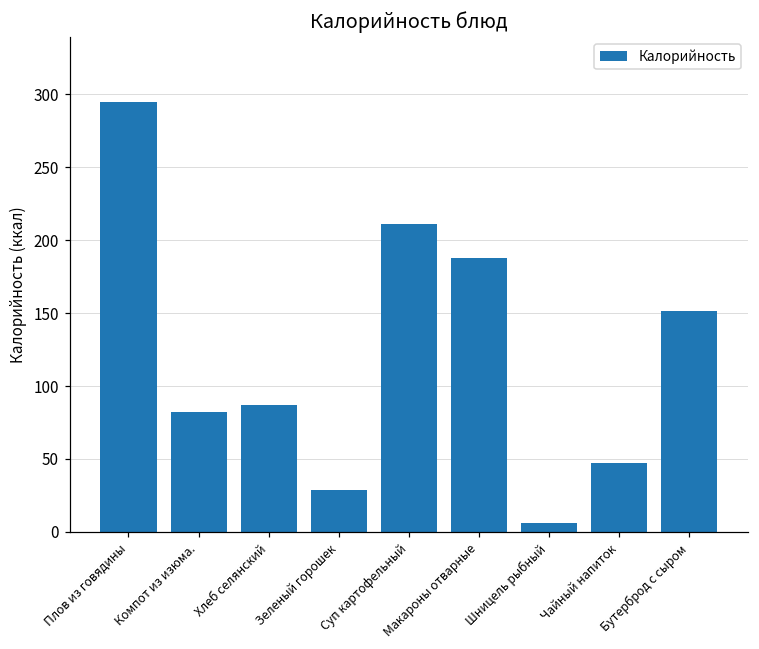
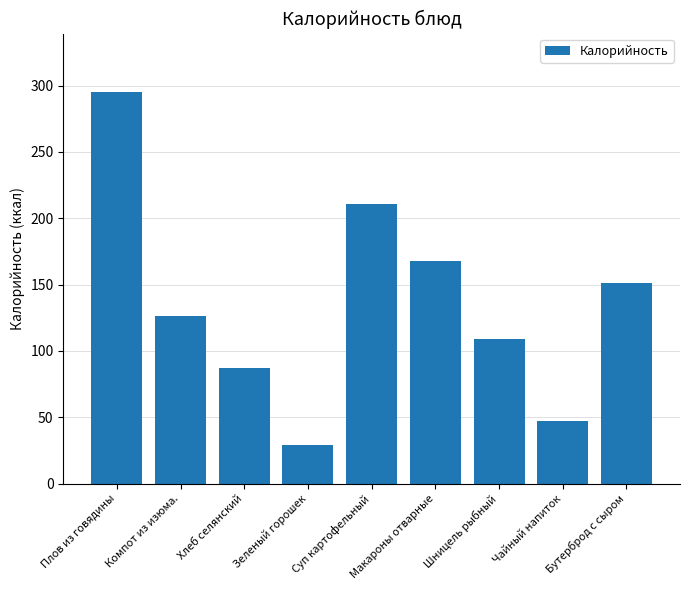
Компот из изюма.: 82 -> 126
Макароны отварные: 188 -> 168
Шницель рыбный: 6 -> 109
